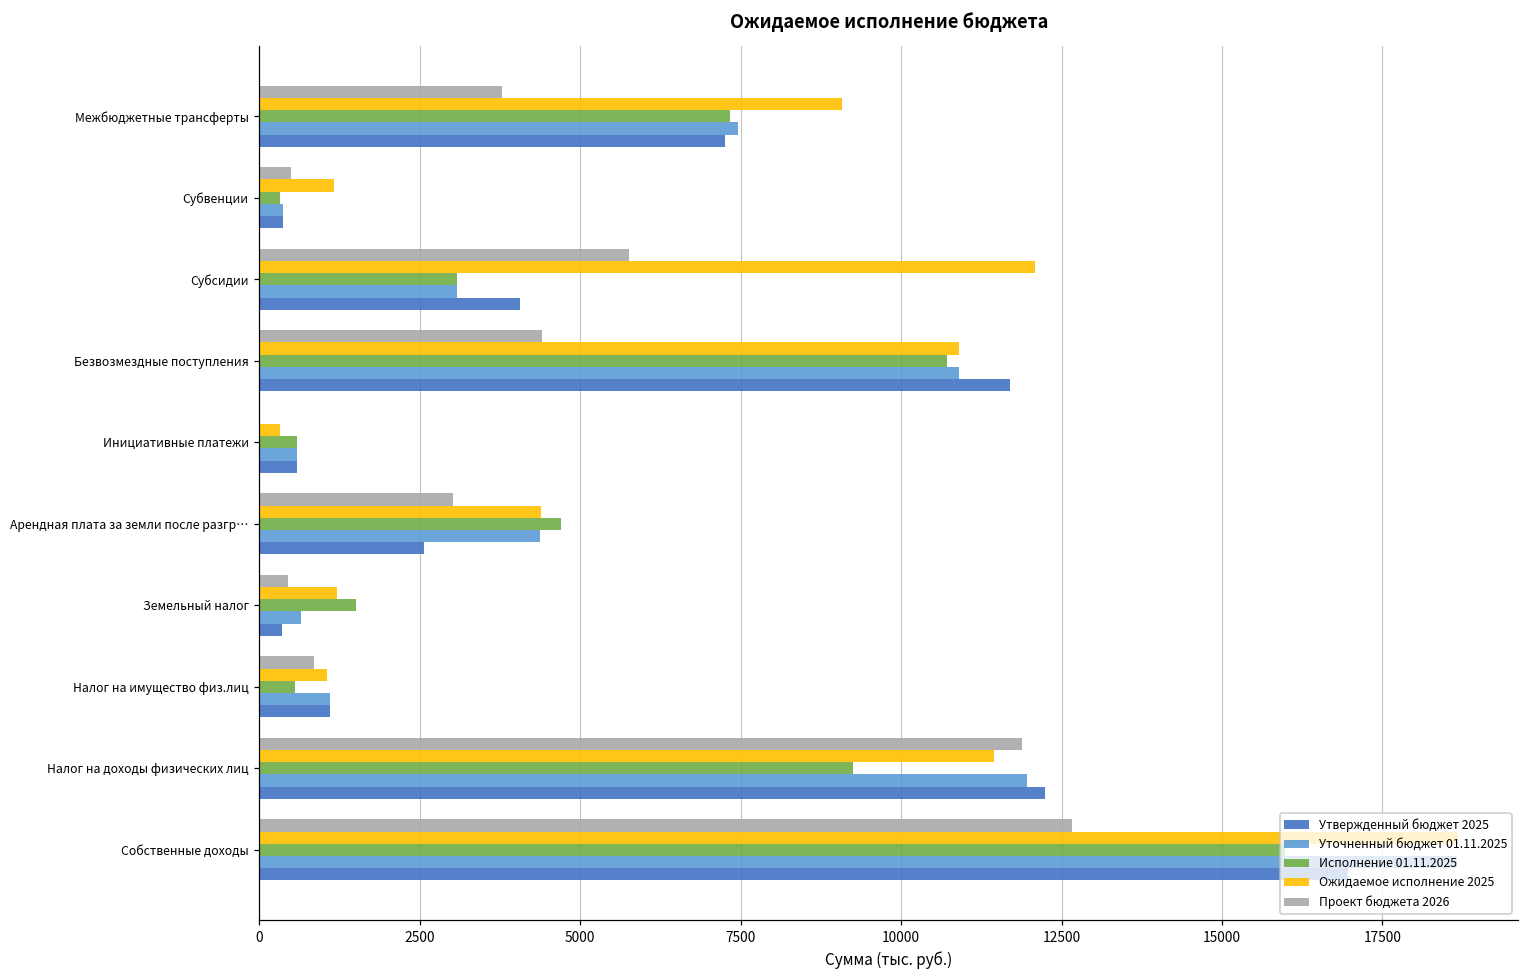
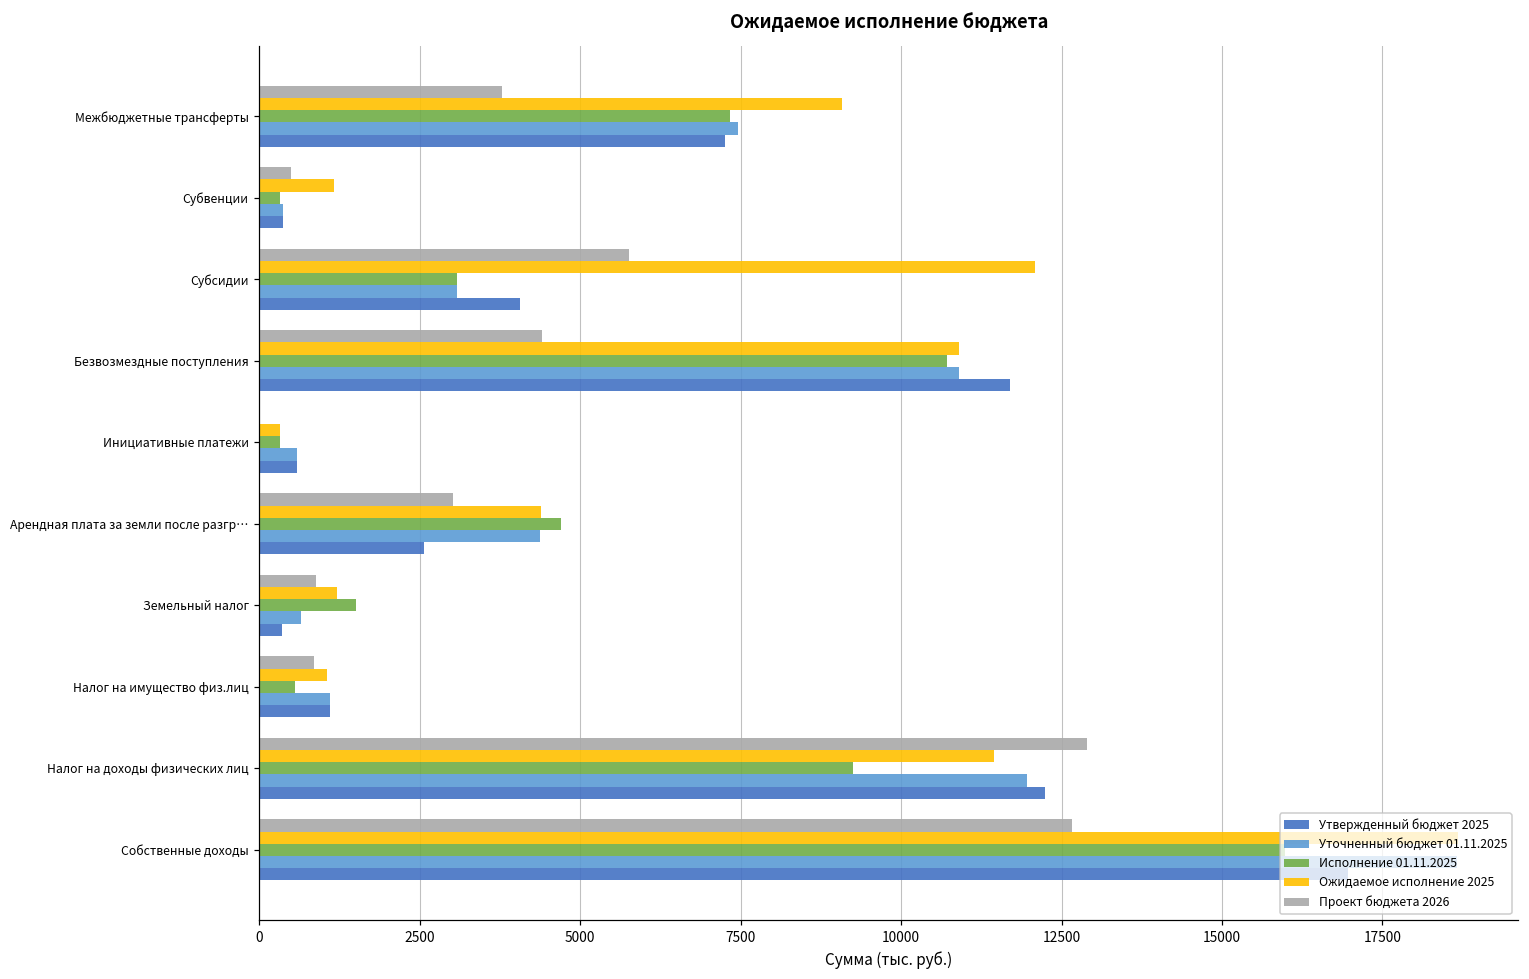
Исполнение 01.11.2025, Инициативные платежи: 600 -> 300
Проект бюджета 2026, Земельный налог: 400 -> 900
Проект бюджета 2026, Налог на доходы физических лиц: 11900 -> 12900
